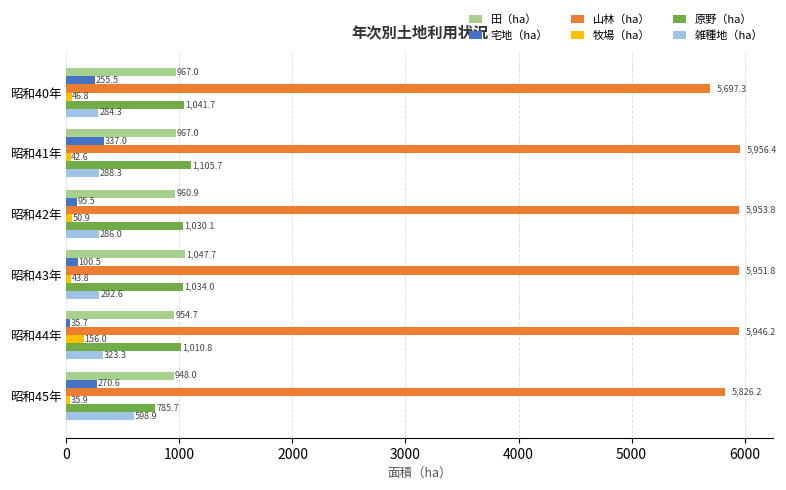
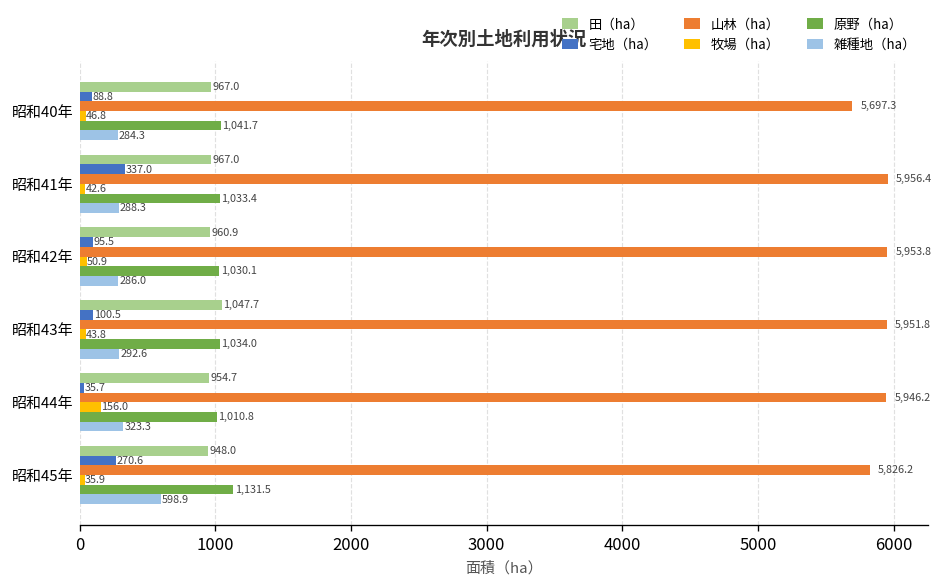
宅地（ha）, 昭和40年: 255.5 -> 88.8
原野（ha）, 昭和41年: 1,105.7 -> 1,033.4
原野（ha）, 昭和45年: 785.7 -> 1,131.5
